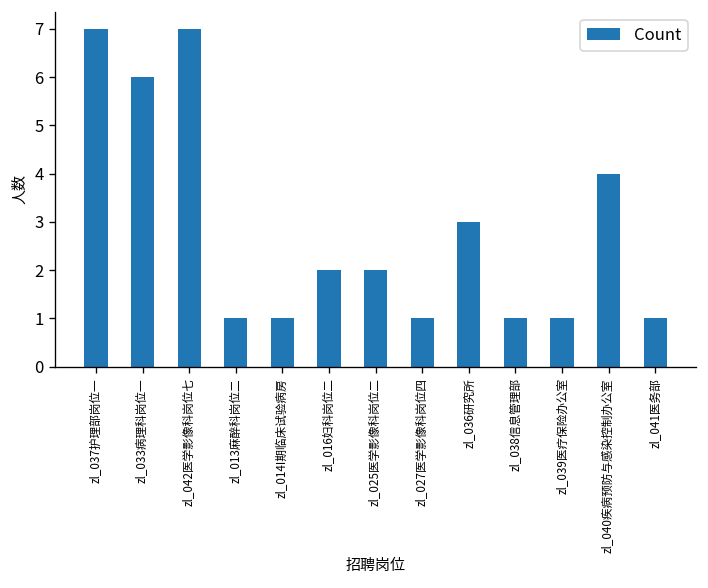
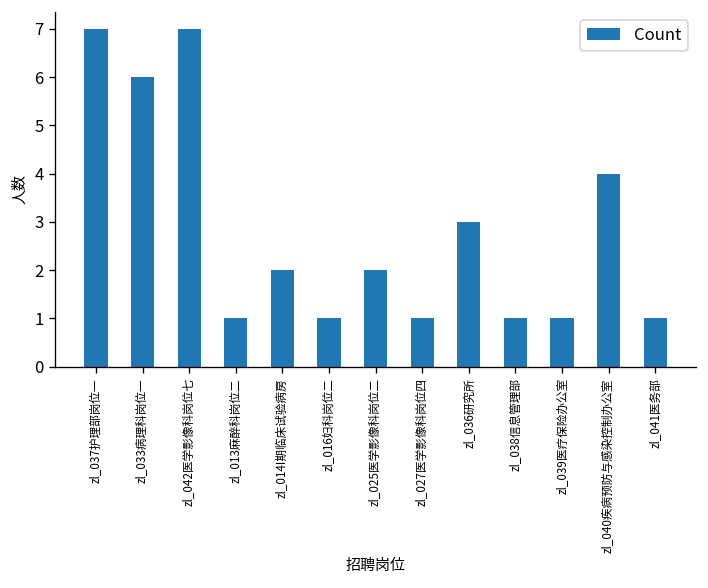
zl_014I期临床试验病房: 1 -> 2
zl_016妇科岗位二: 2 -> 1
